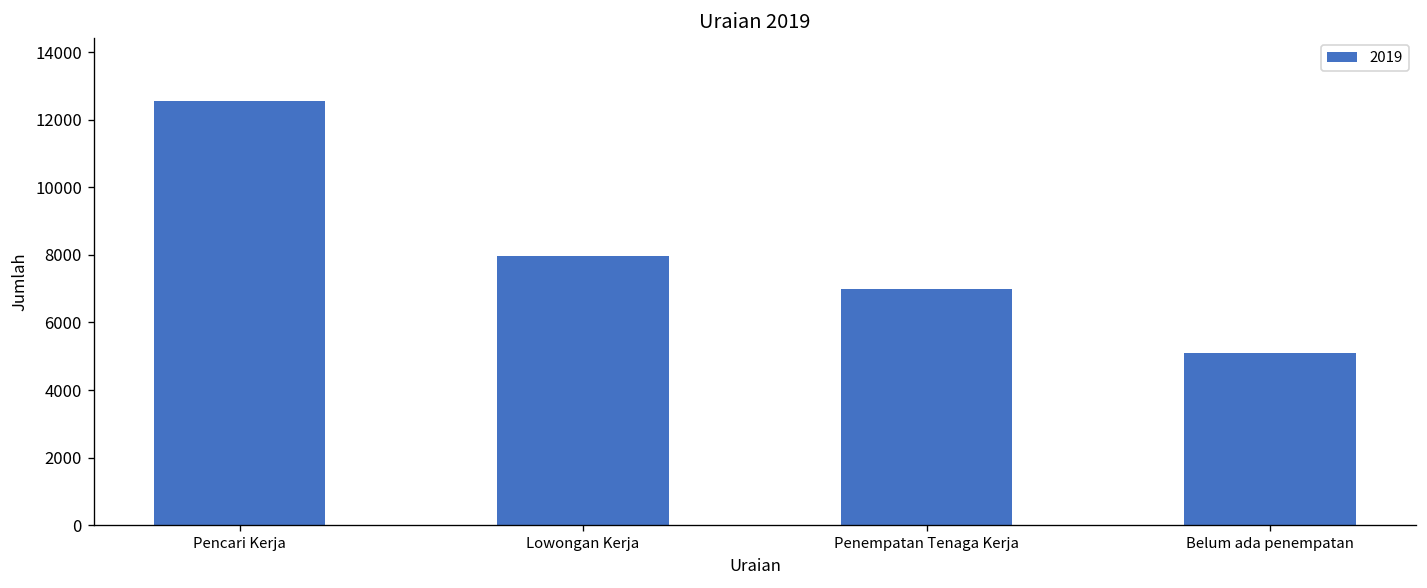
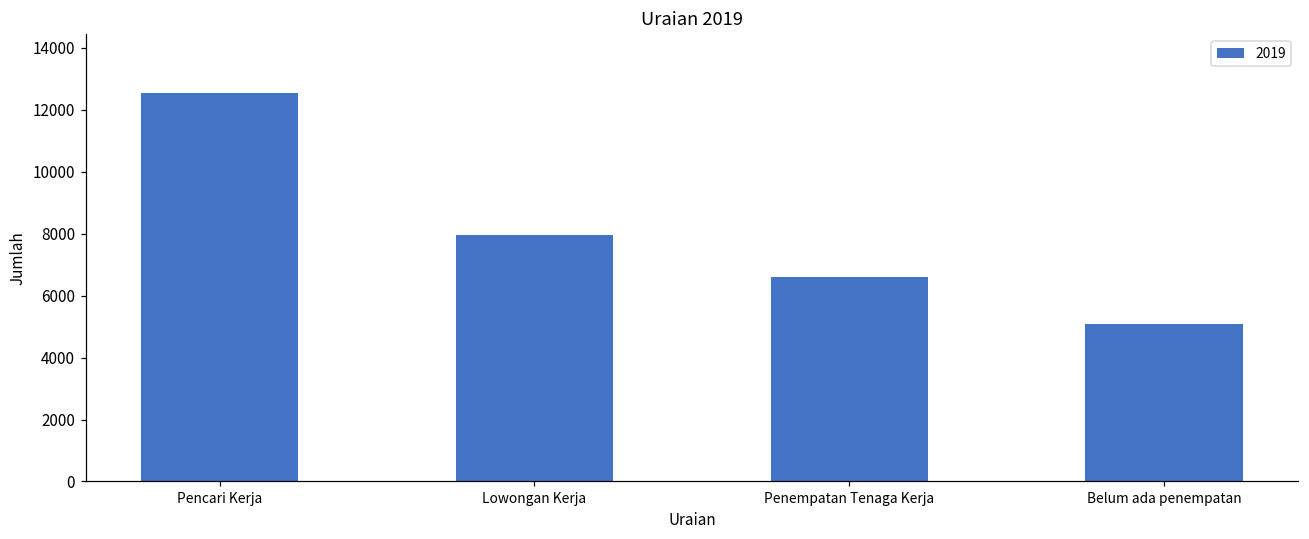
Penempatan Tenaga Kerja: 7000 -> 6600
